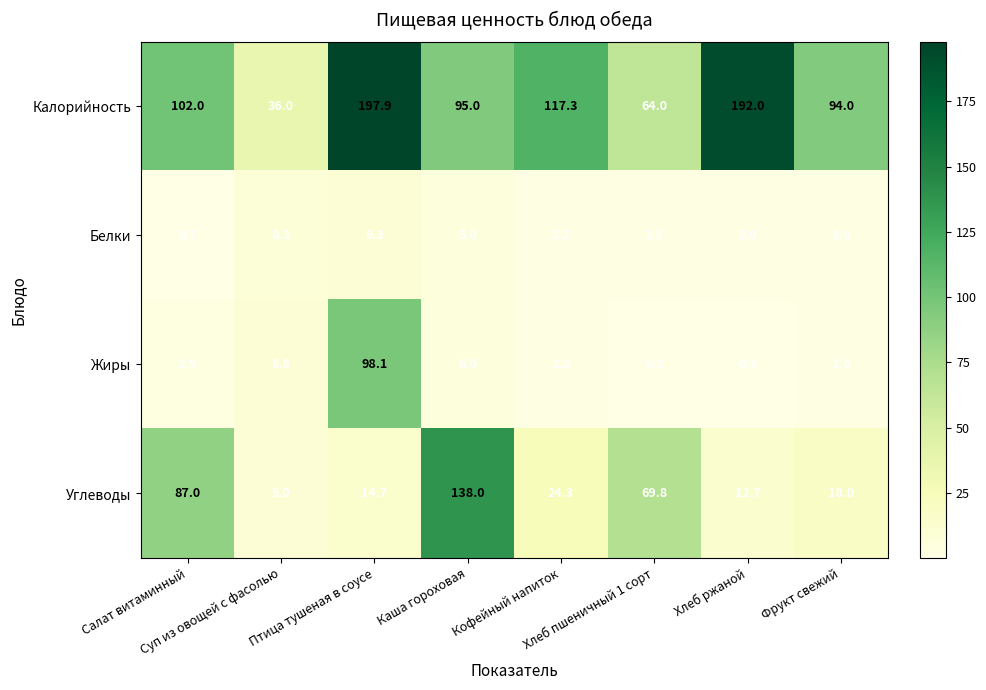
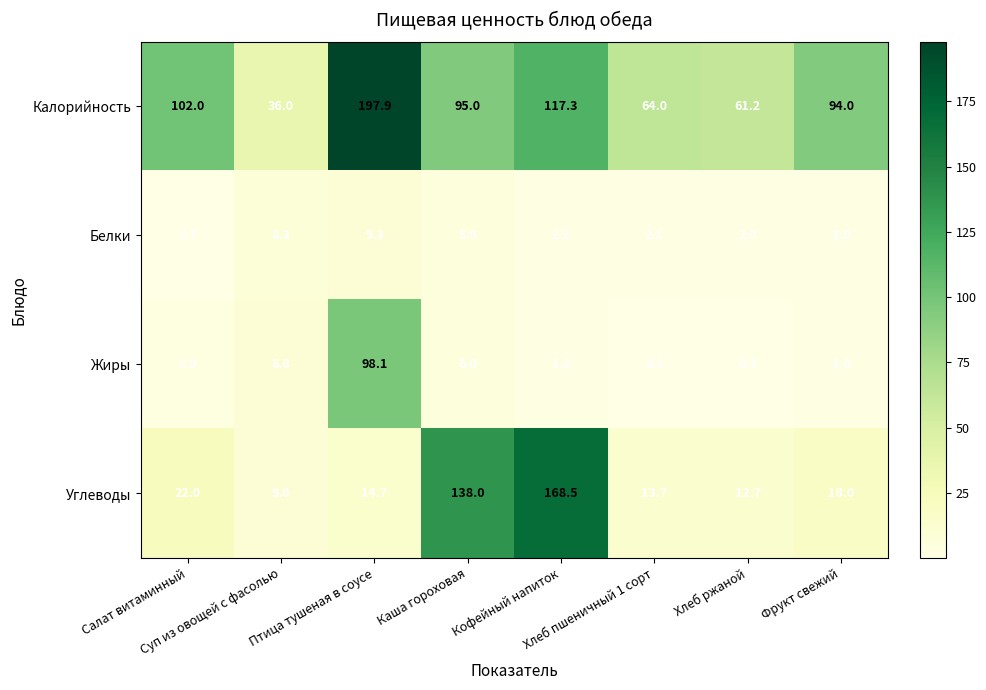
Калорийность, Хлеб ржаной: 192.0 -> 61.2
Углеводы, Салат витаминный: 87.0 -> 22.0
Углеводы, Кофейный напиток: 24.3 -> 168.5
Углеводы, Хлеб пшеничный 1 сорт: 69.8 -> 13.7
